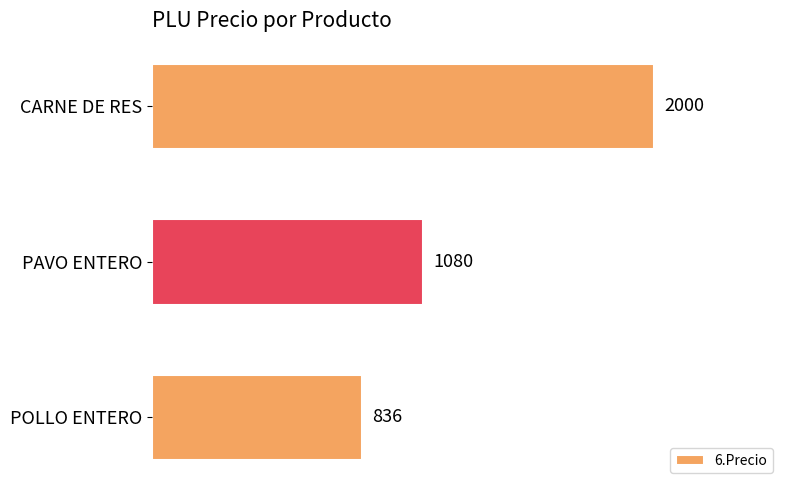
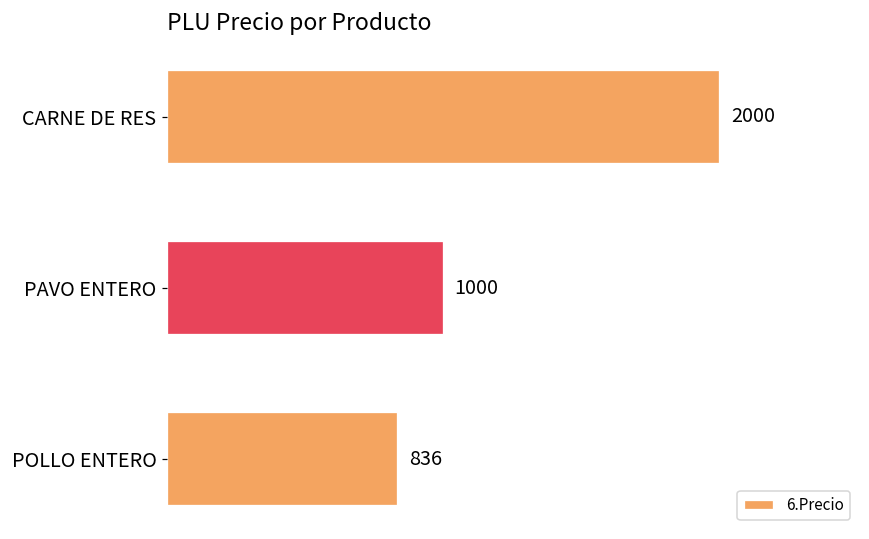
PAVO ENTERO: 1080 -> 1000
